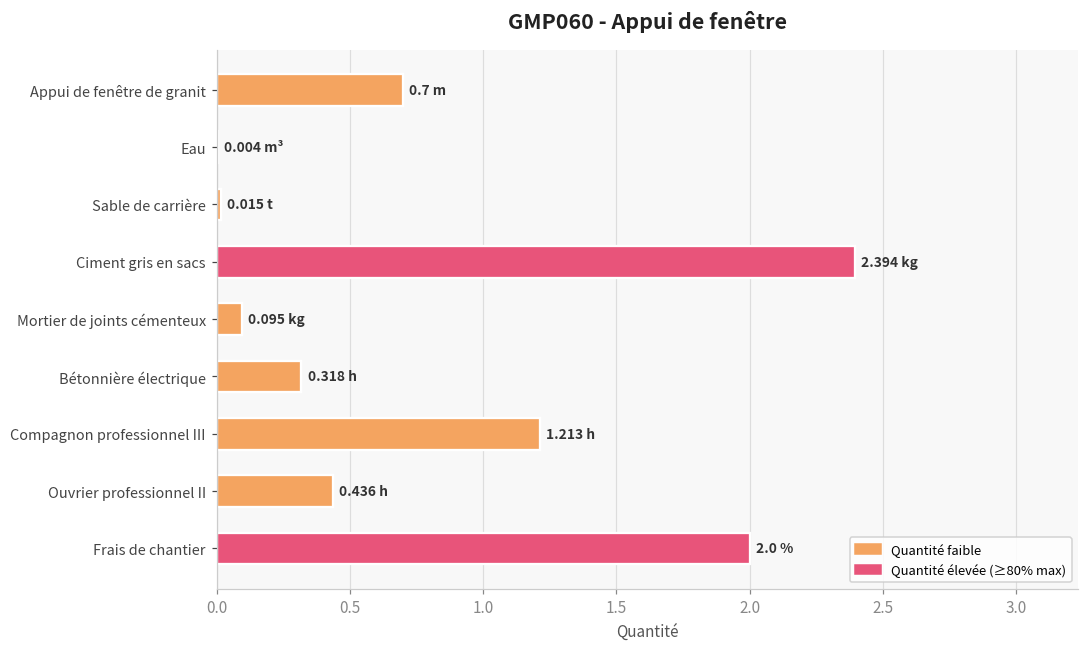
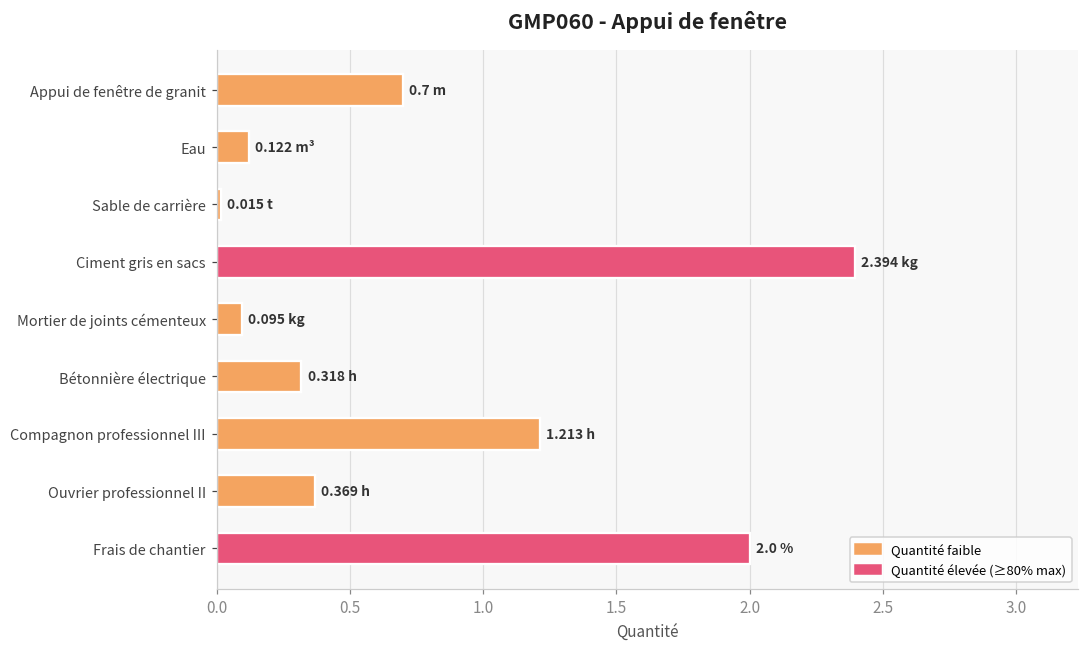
Eau: 0.004 -> 0.122
Ouvrier professionnel II: 0.436 -> 0.369
